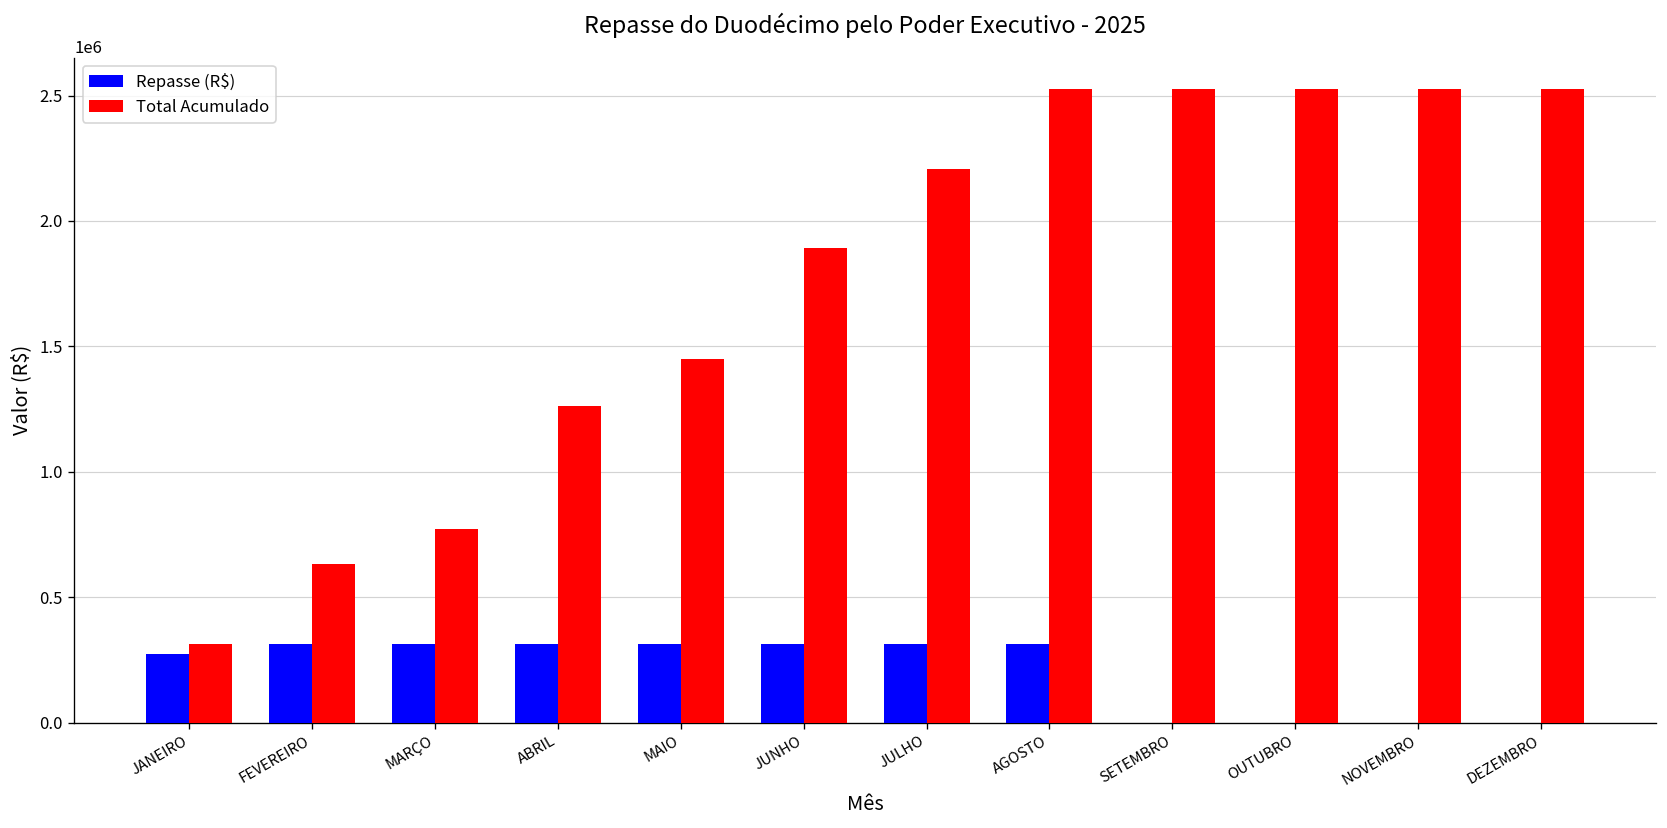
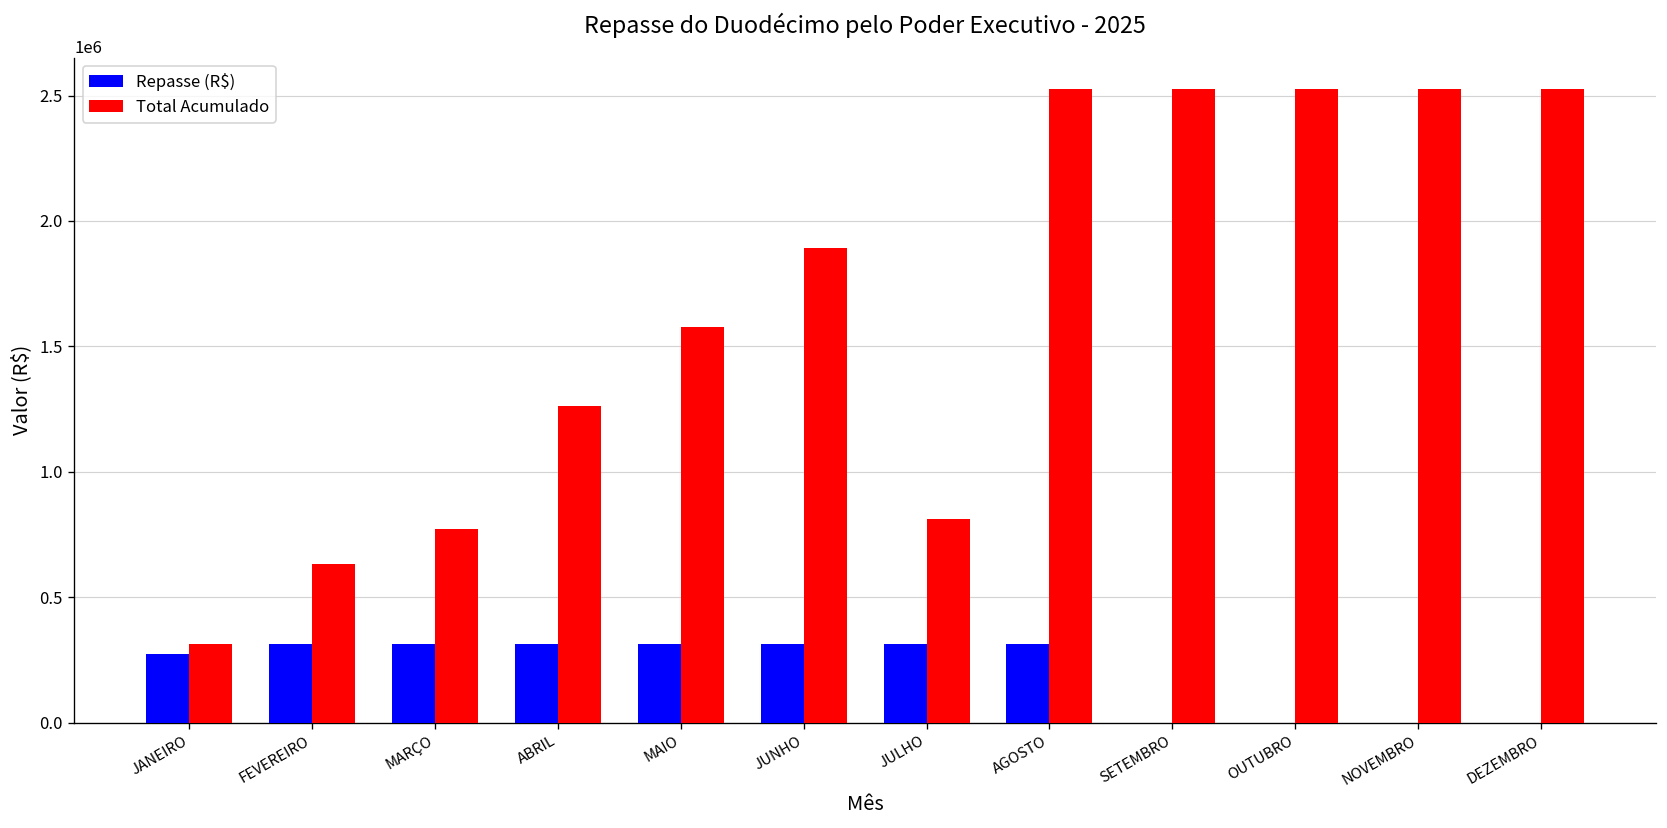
Total Acumulado, MAIO: 1450000 -> 1580000
Total Acumulado, JULHO: 2210000 -> 810000
